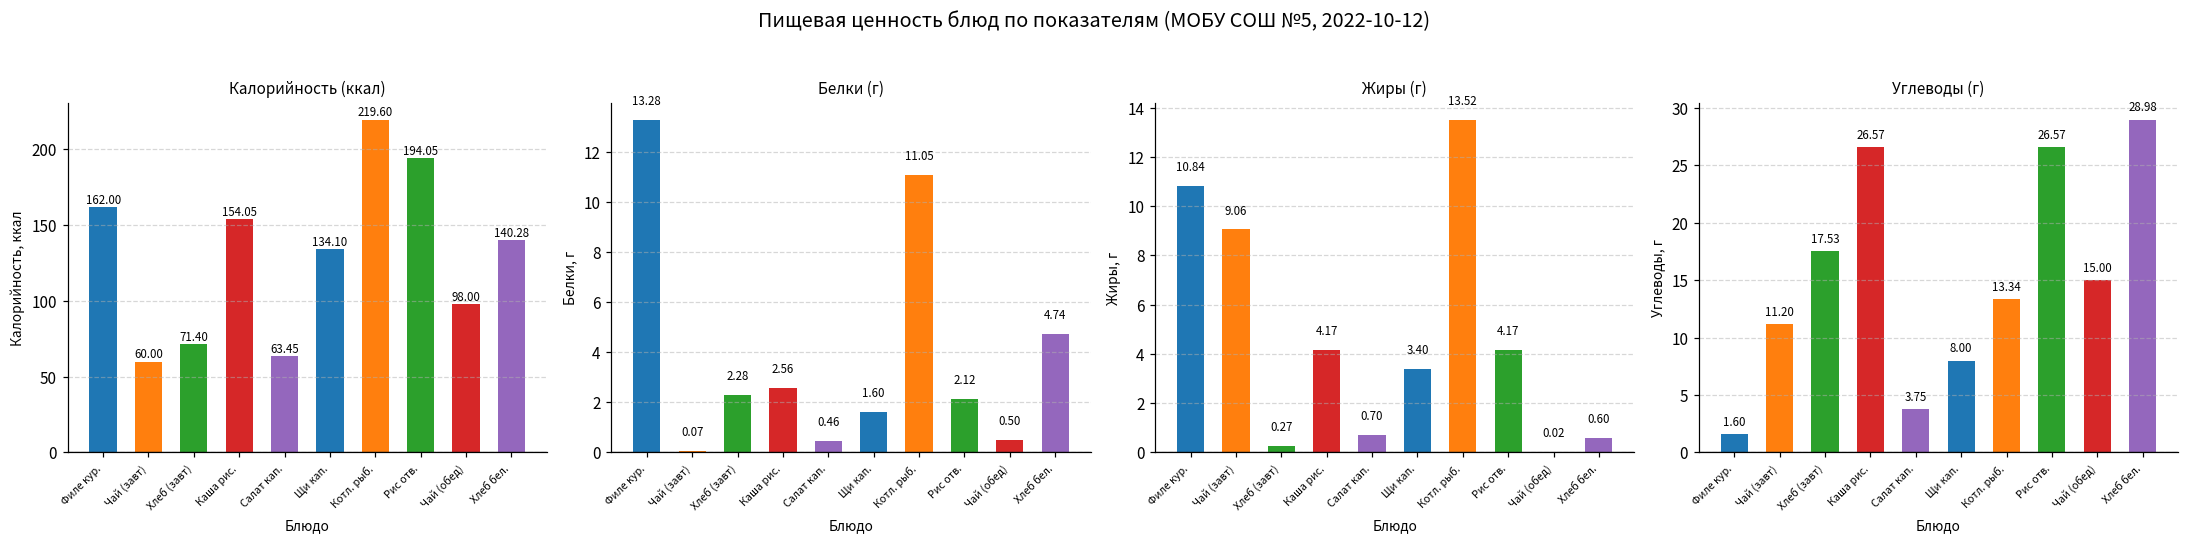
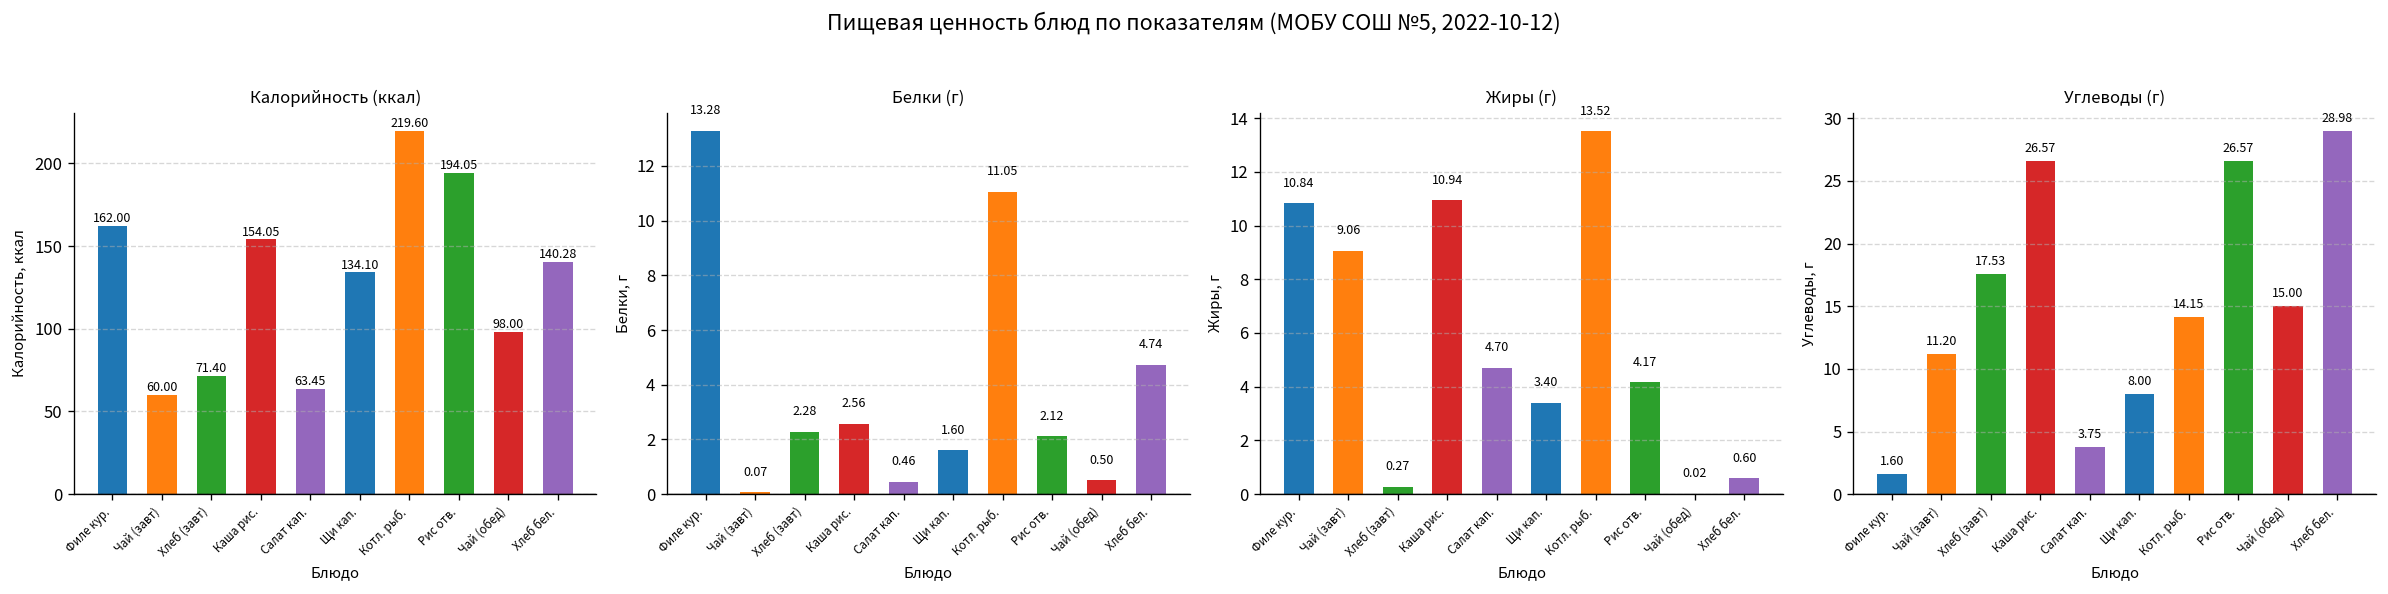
Жиры (г), Каша рис.: 4.17 -> 10.94
Жиры (г), Салат кап.: 0.70 -> 4.70
Углеводы (г), Котл. рыб.: 13.34 -> 14.15
